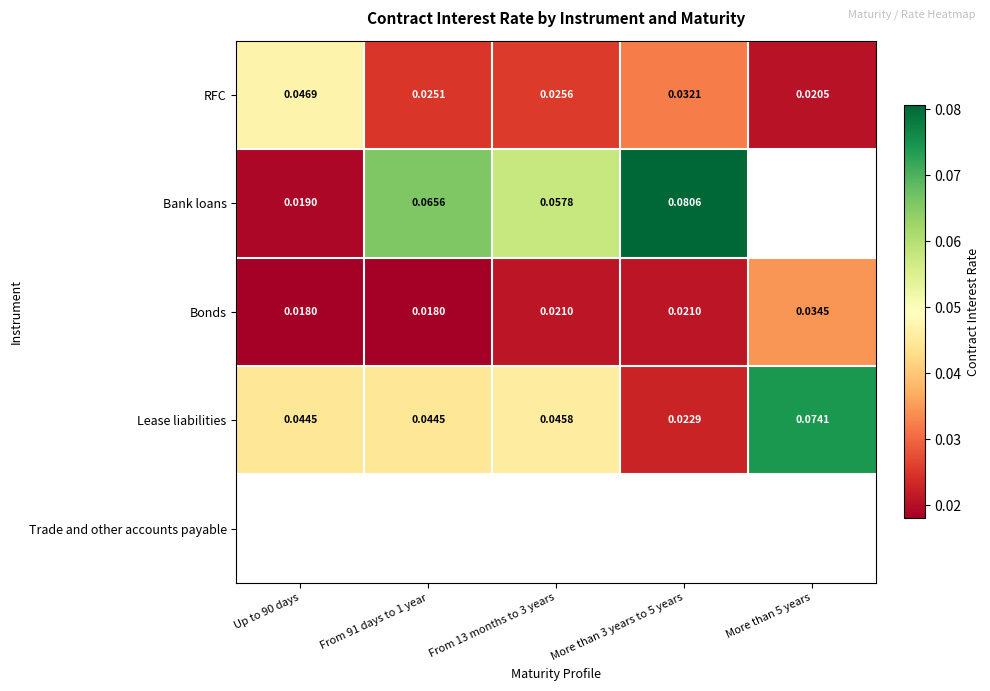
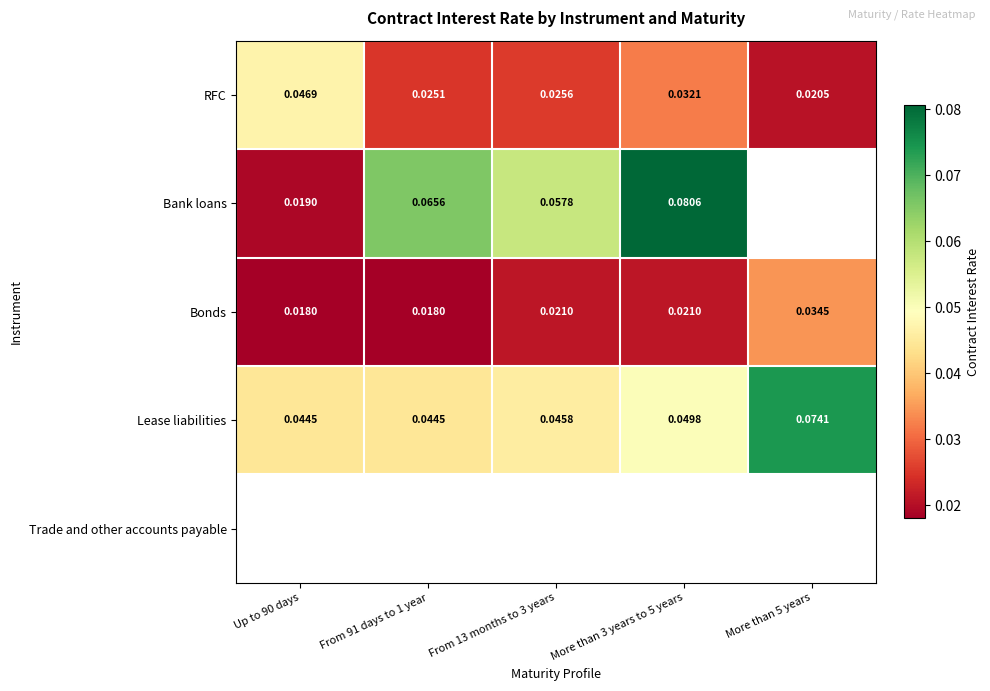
Lease liabilities, More than 3 years to 5 years: 0.0229 -> 0.0498
